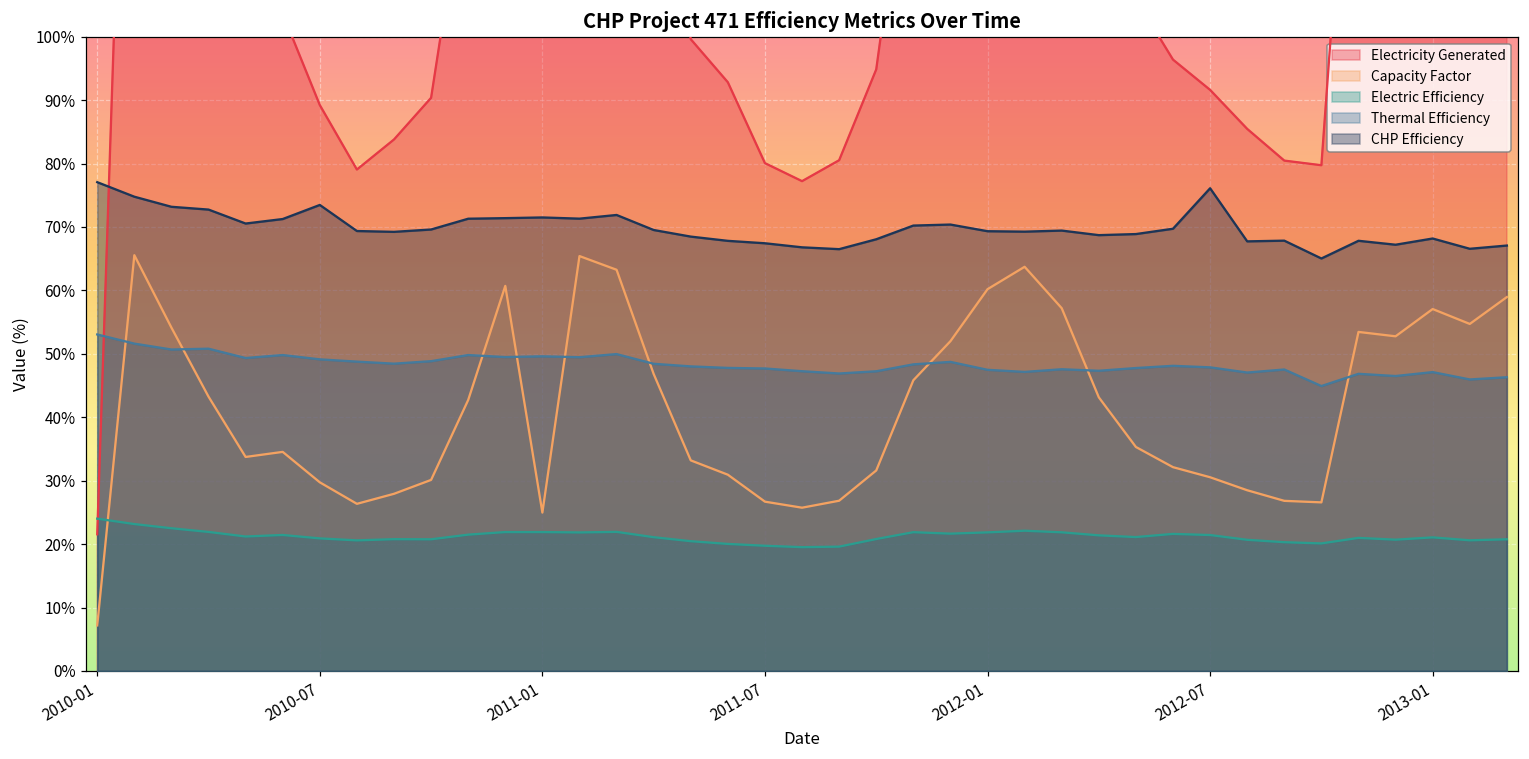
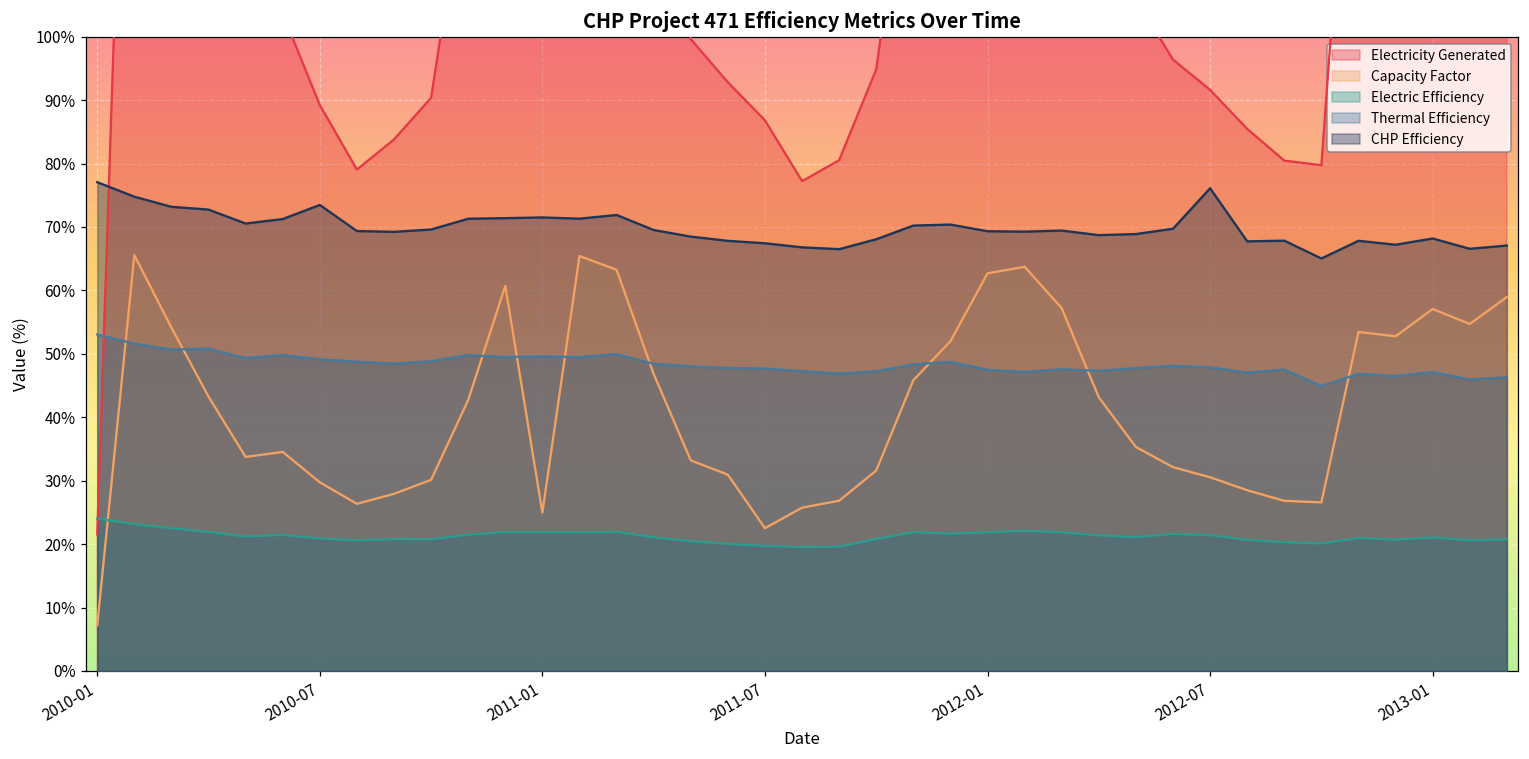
Electricity Generated, 2011-07: 80% -> 87%
Capacity Factor, 2011-07: 27% -> 23%
Capacity Factor, 2012-01: 60% -> 63%
